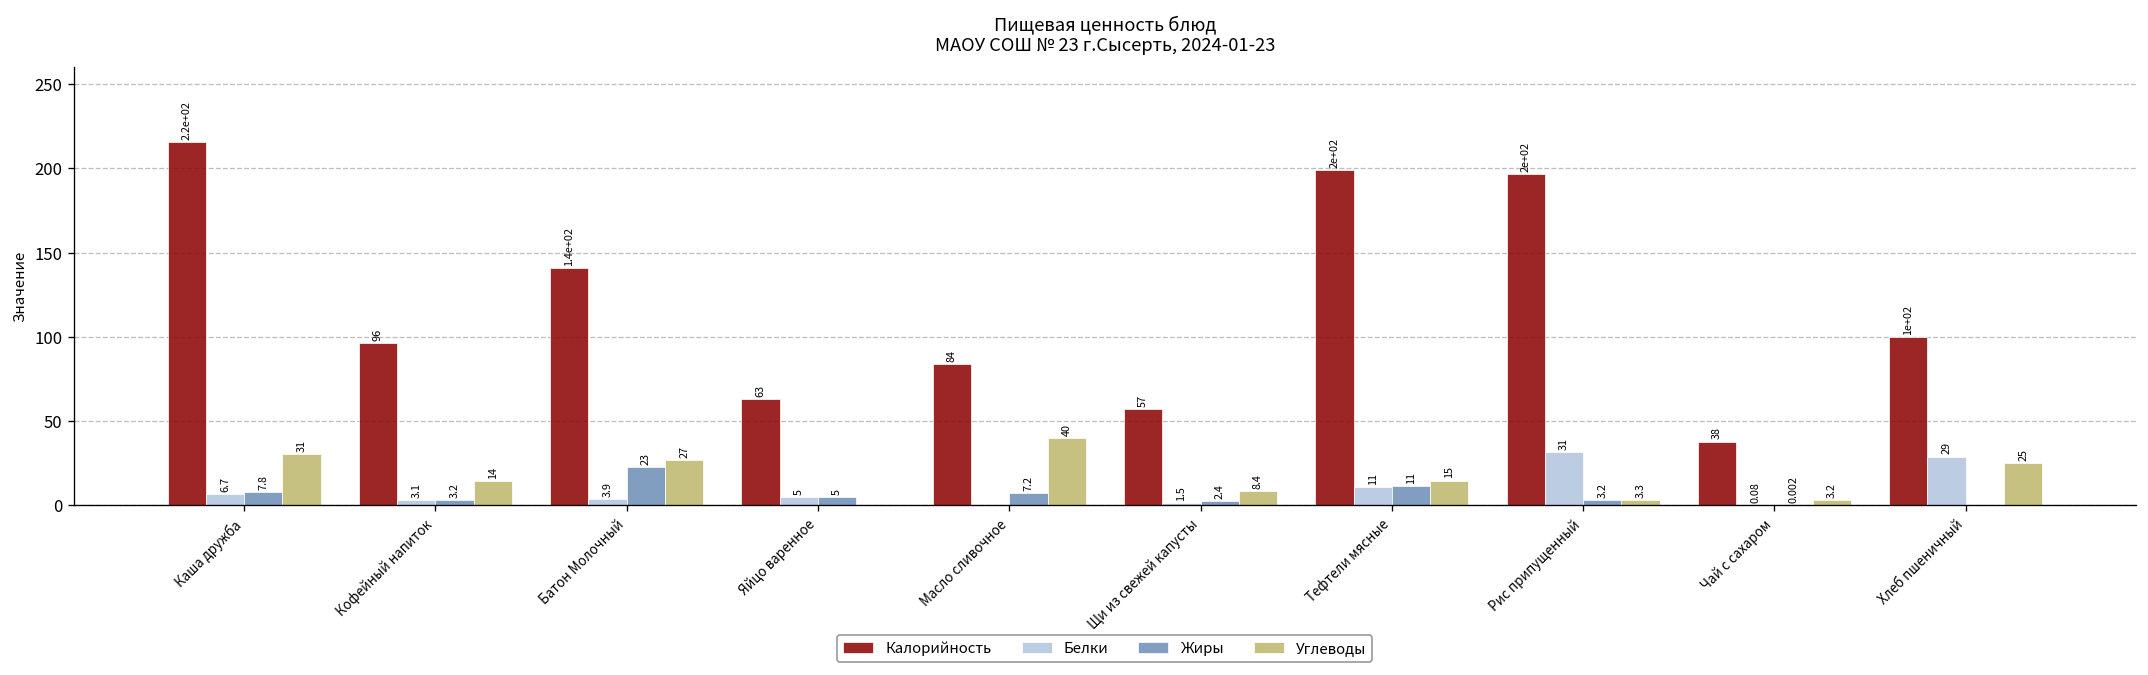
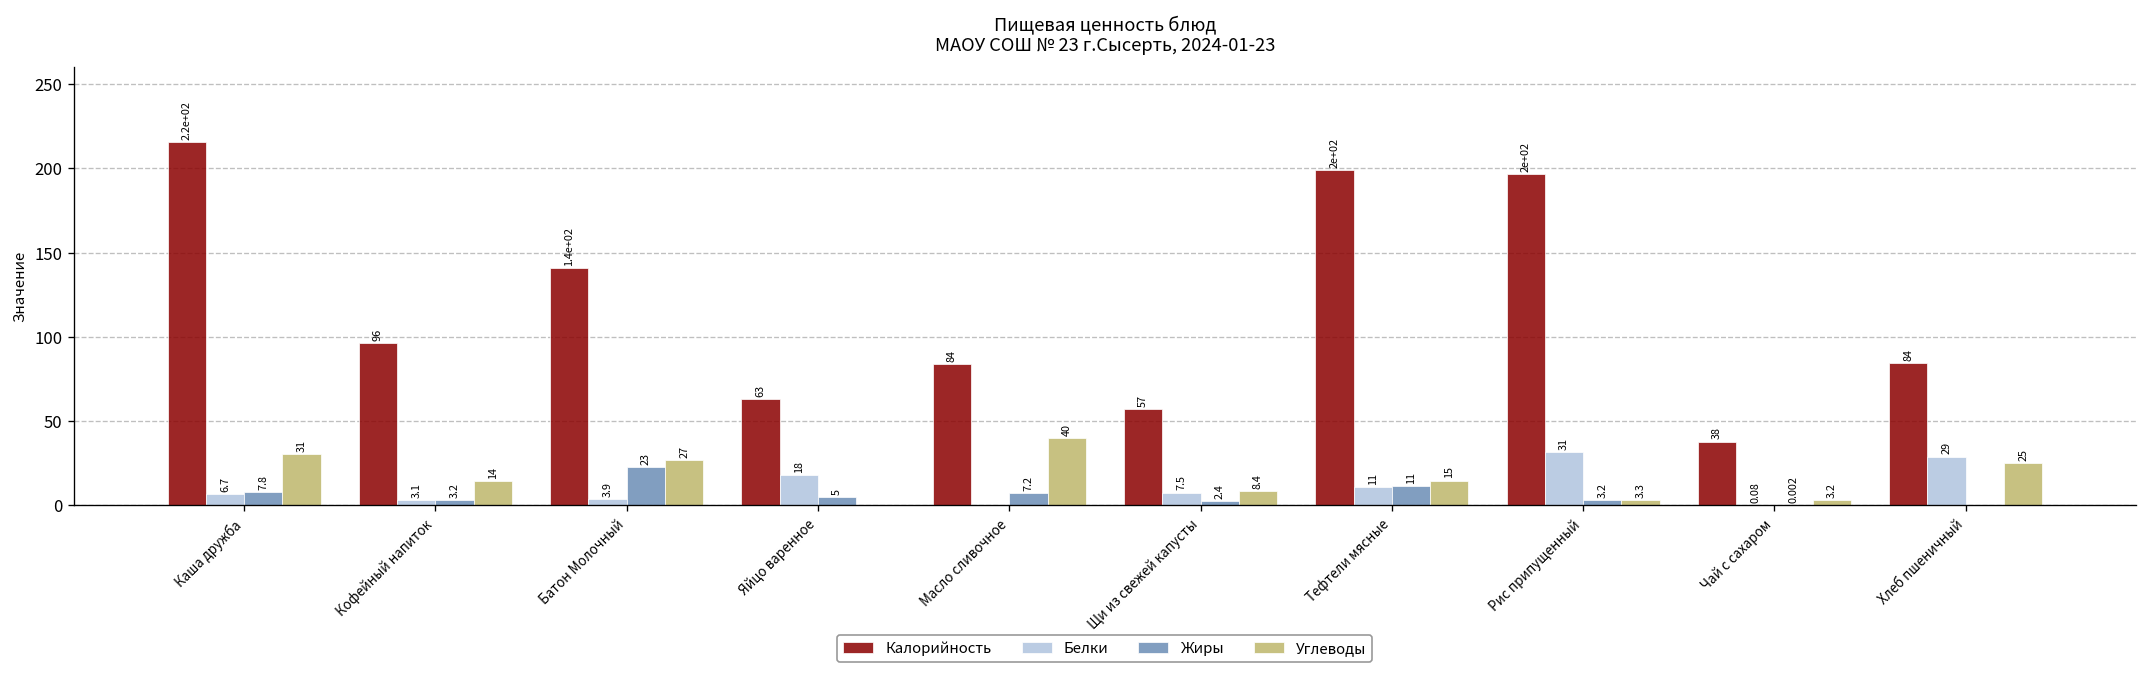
Белки, Яйцо варенное: 5 -> 18
Белки, Щи из свежей капусты: 1.5 -> 7.5
Калорийность, Хлеб пшеничный: 1e+02 -> 84
